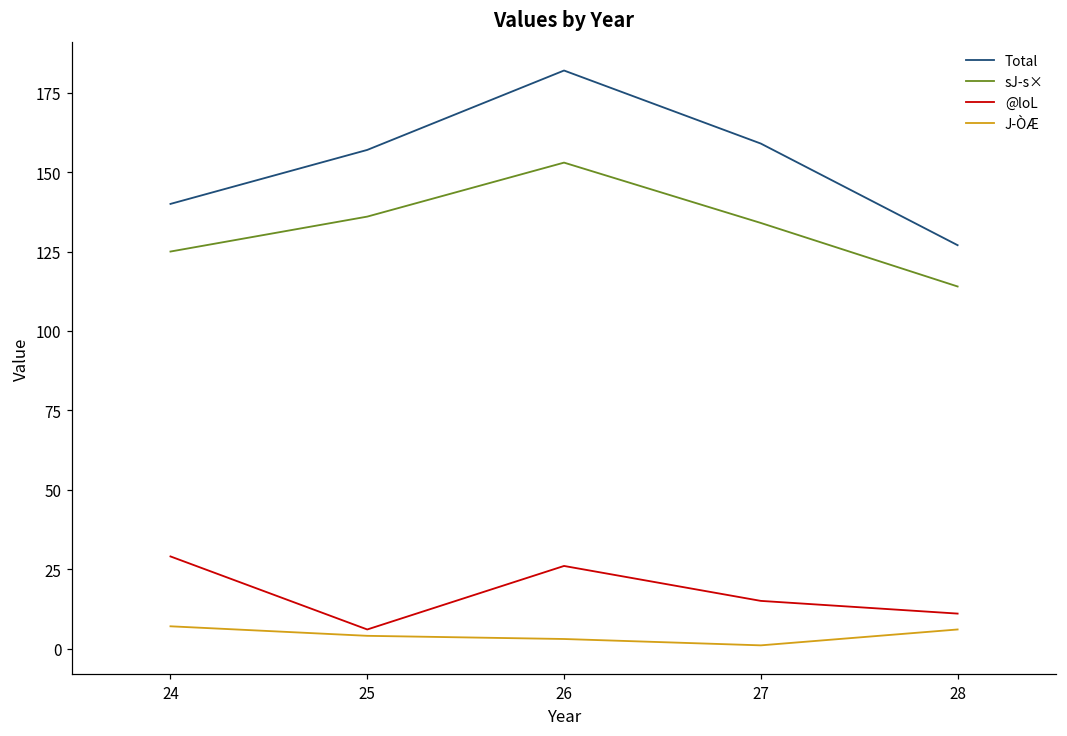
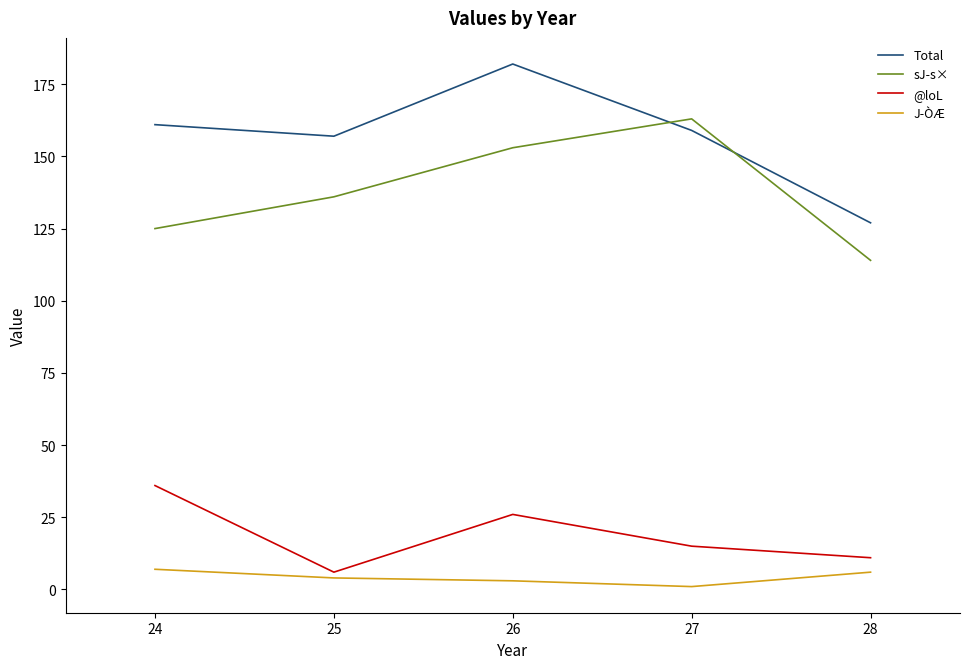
Total, 24: 140 -> 161
@loL, 24: 29 -> 36
sJ-s×, 27: 134 -> 163
